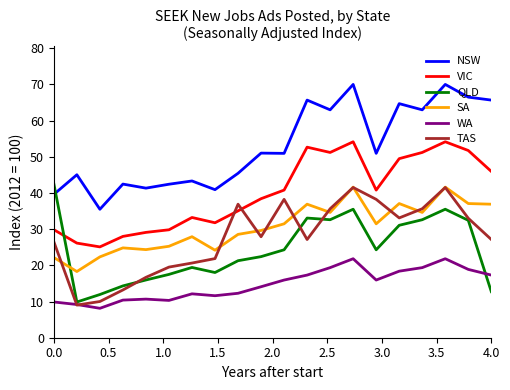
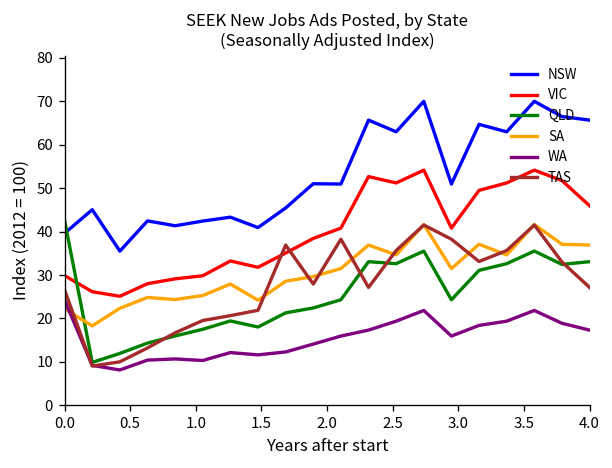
WA, 0.0: 10 -> 24
QLD, 4.0: 13 -> 33
